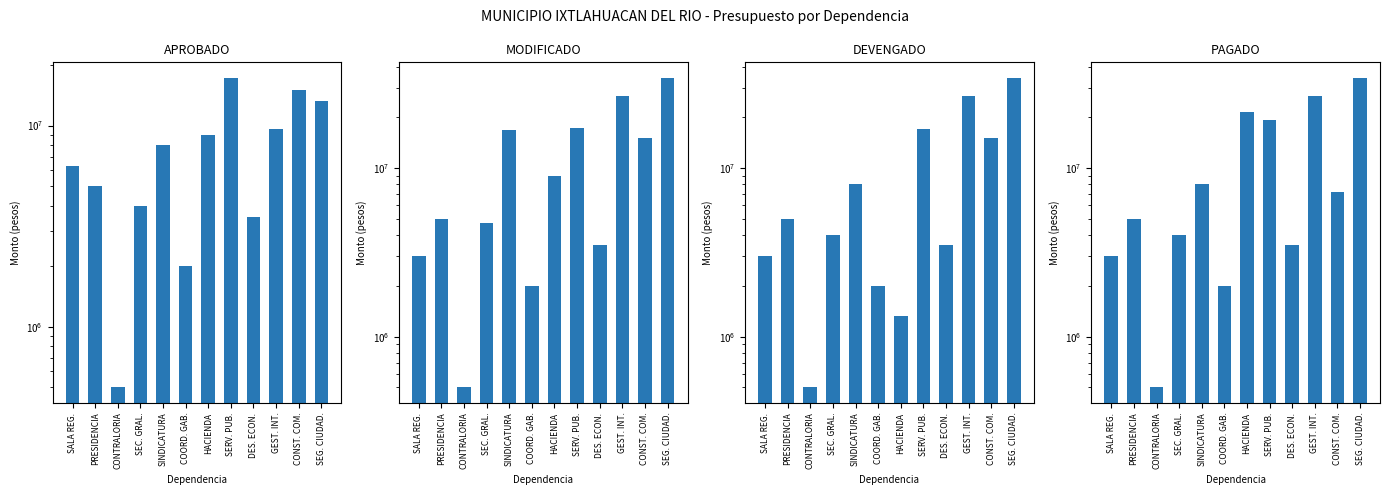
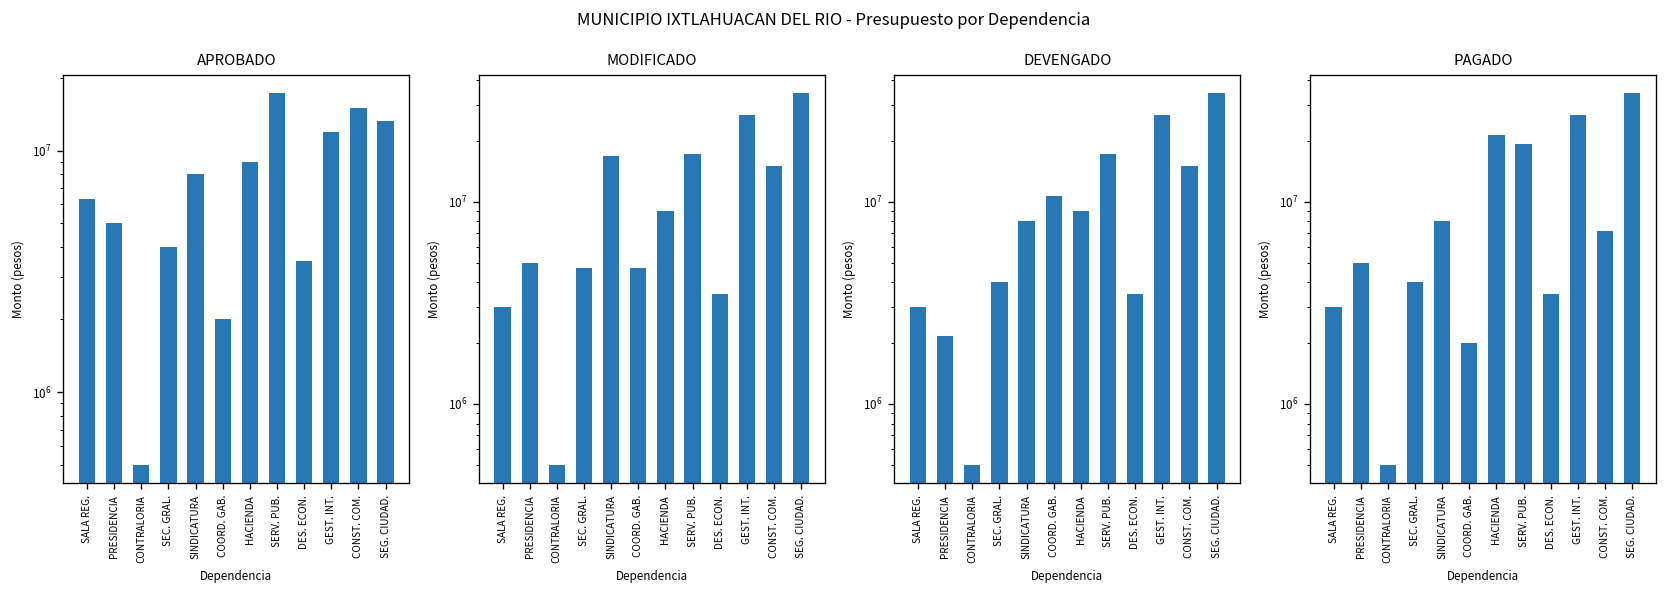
APROBADO, GEST. INT.: 10000000 -> 12000000
MODIFICADO, COORD. GAB.: 2000000 -> 4700000
DEVENGADO, PRESIDENCIA: 5000000 -> 2200000
DEVENGADO, COORD. GAB.: 2000000 -> 11000000
DEVENGADO, HACIENDA: 1300000 -> 9000000
